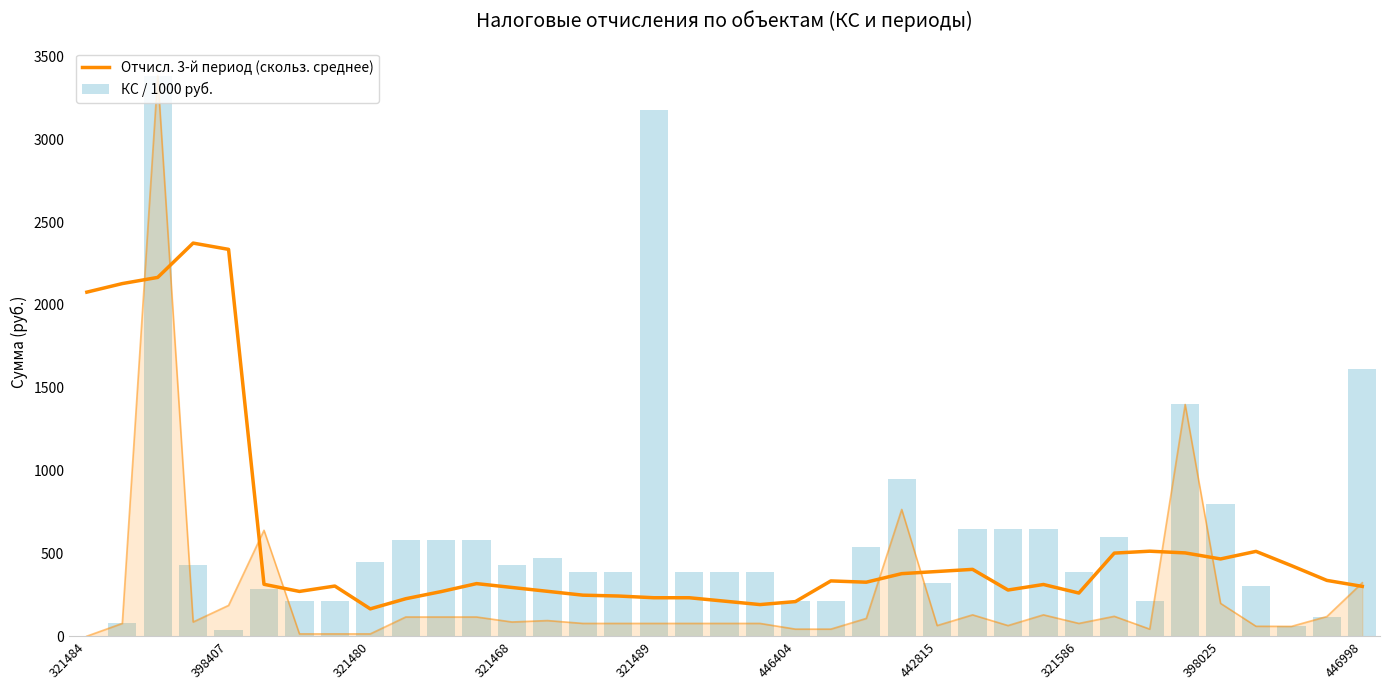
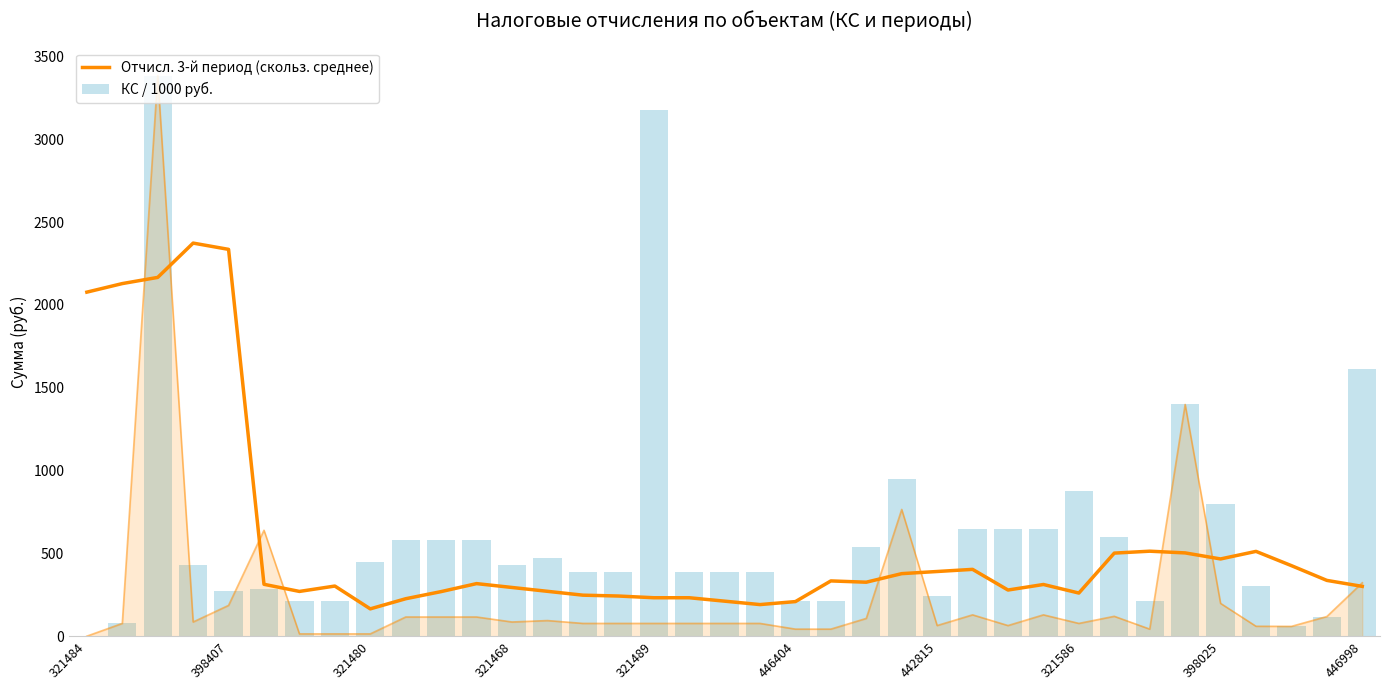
КС / 1000 руб., 398407: 40 -> 270
КС / 1000 руб., 442815: 320 -> 240
КС / 1000 руб., 321586: 390 -> 880
